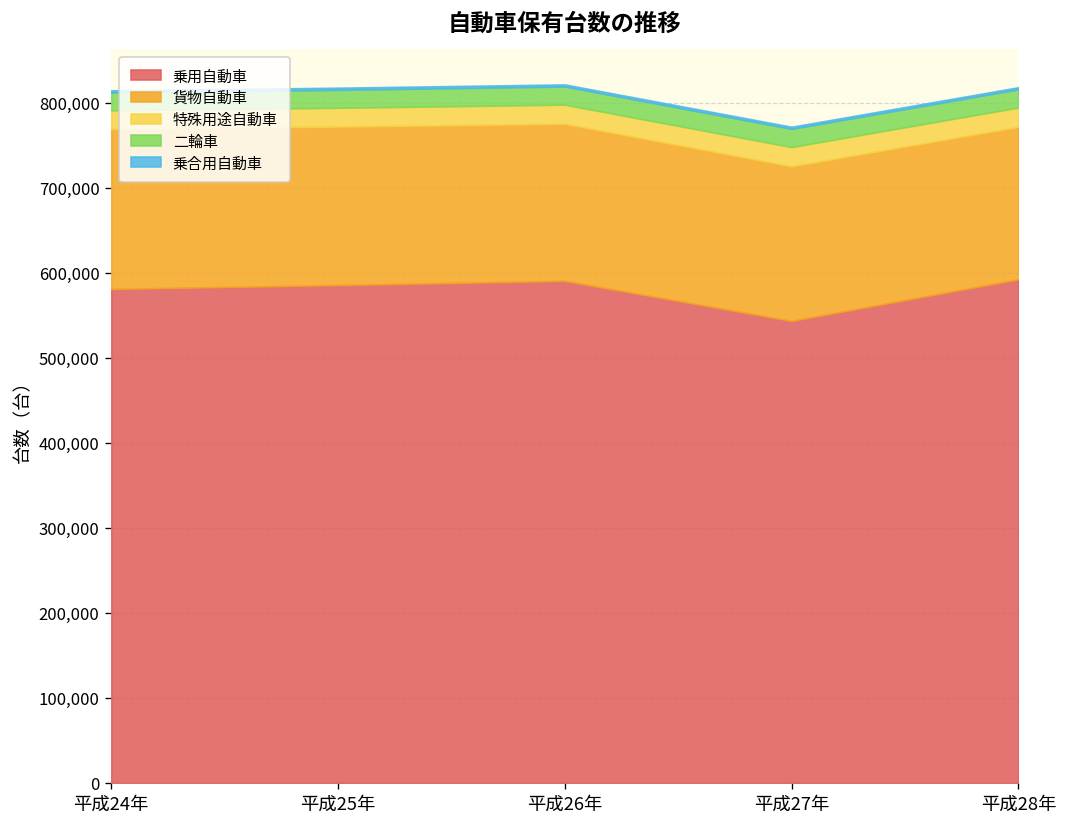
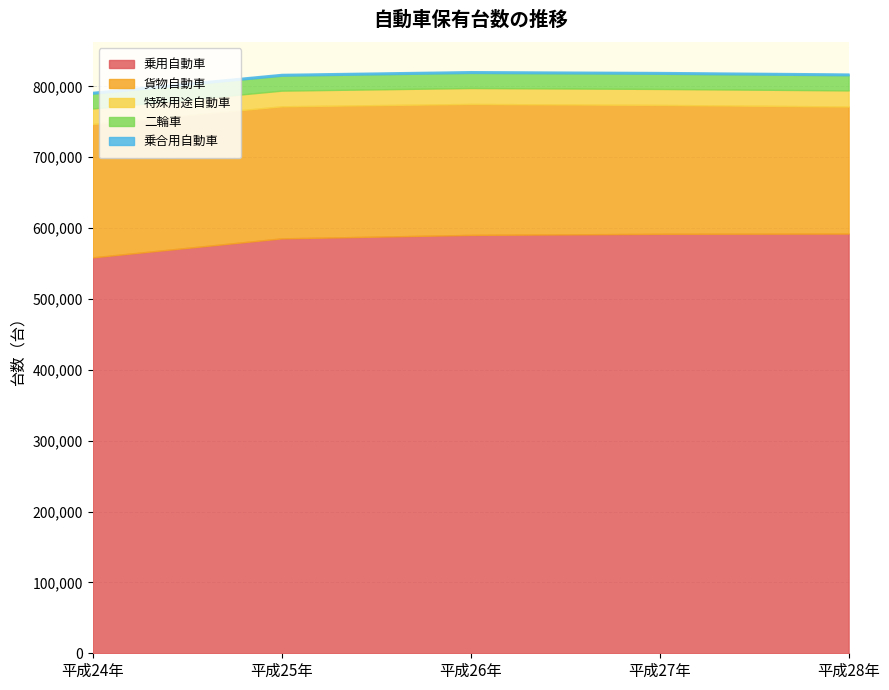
乗用自動車, 平成24年: 580,000 -> 560,000
乗用自動車, 平成27年: 540,000 -> 590,000
